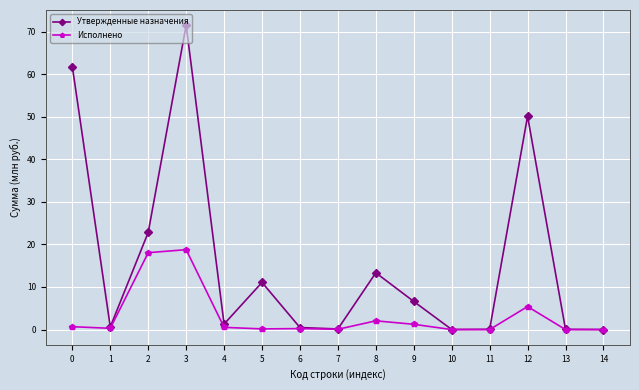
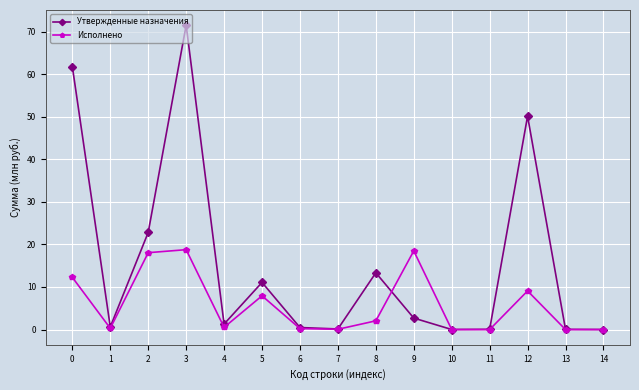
Исполнено, 0: 1 -> 12
Исполнено, 5: 0 -> 8
Утвержденные назначения, 9: 7 -> 3
Исполнено, 9: 1 -> 18
Исполнено, 12: 5 -> 9
